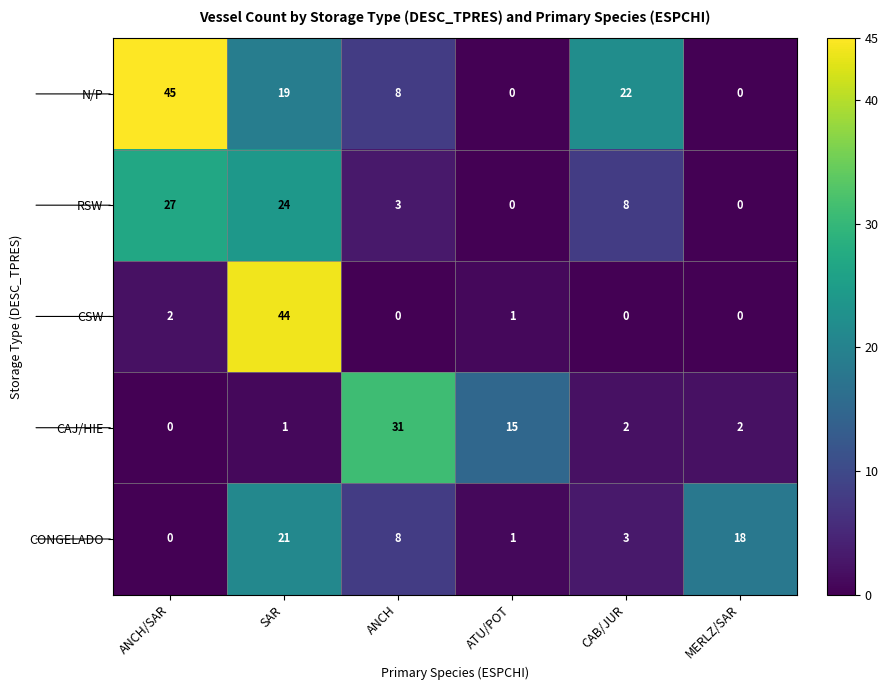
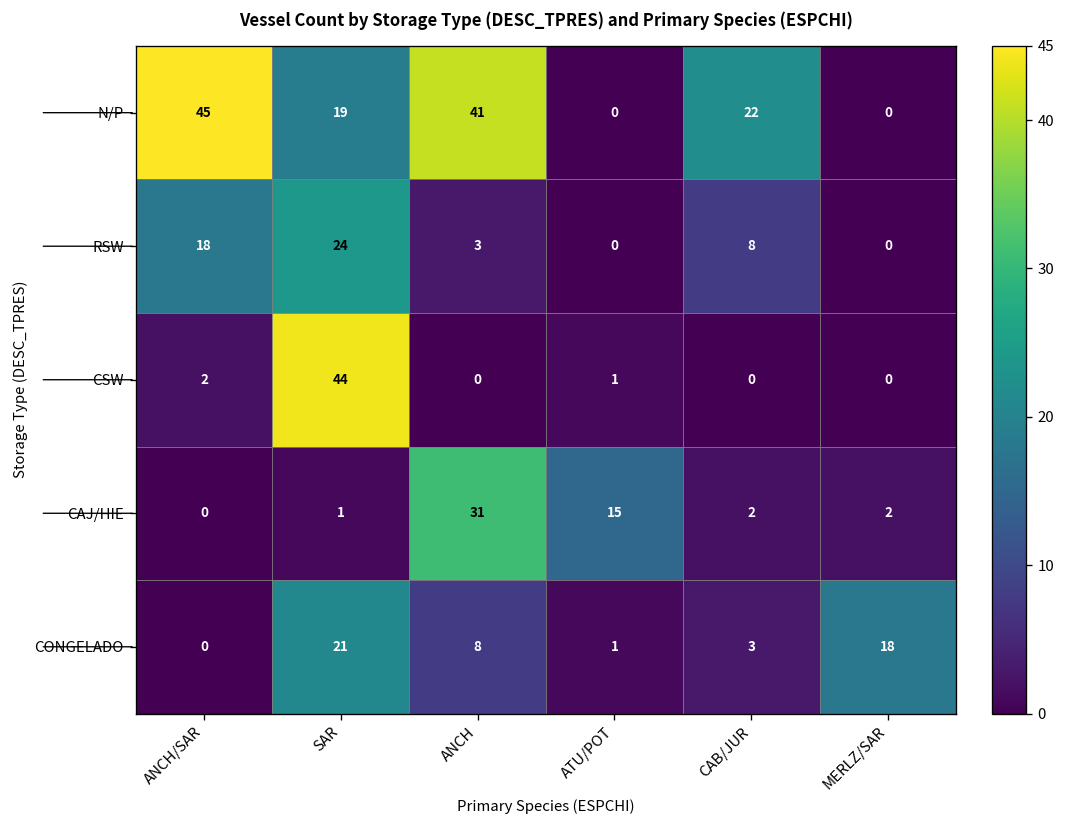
N/P, ANCH: 8 -> 41
RSW, ANCH/SAR: 27 -> 18
